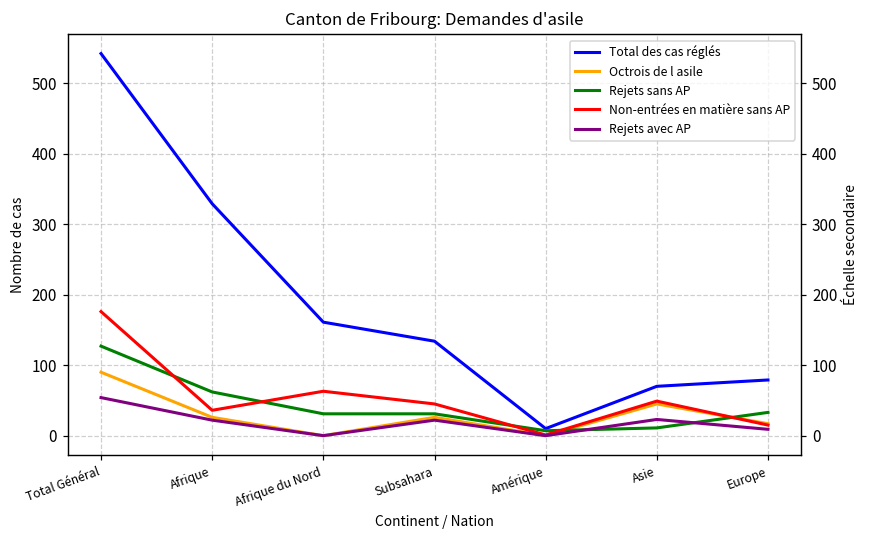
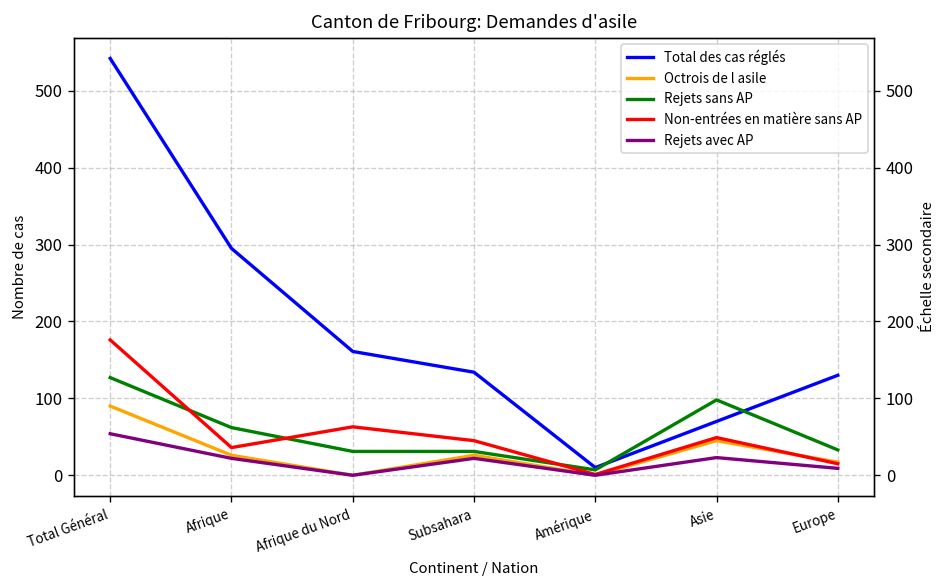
Total des cas réglés, Afrique: 330 -> 300
Rejets sans AP, Asie: 10 -> 100
Total des cas réglés, Europe: 80 -> 130
